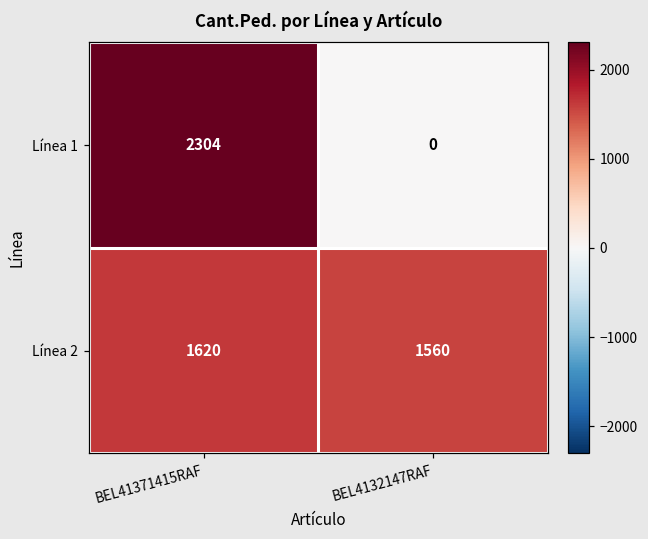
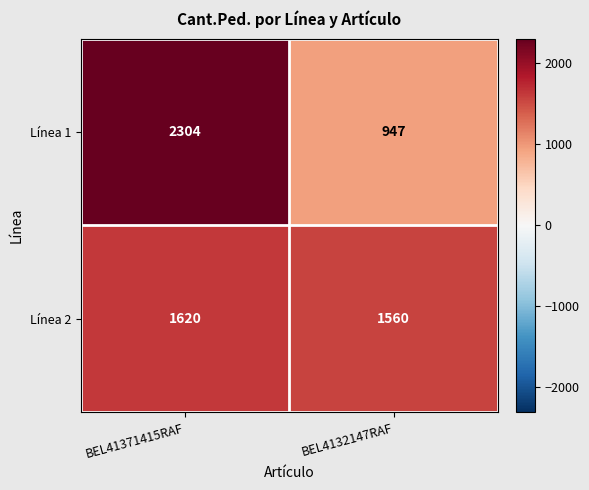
Línea 1, BEL4132147RAF: 0 -> 947
